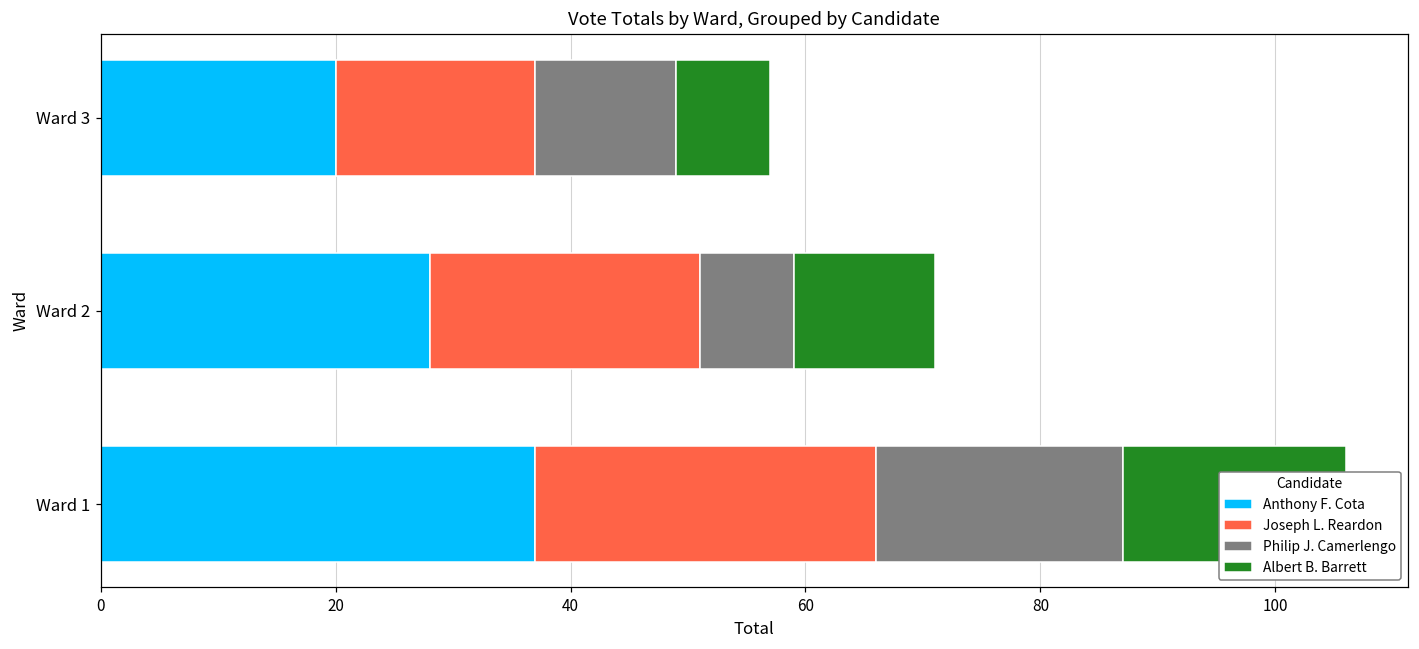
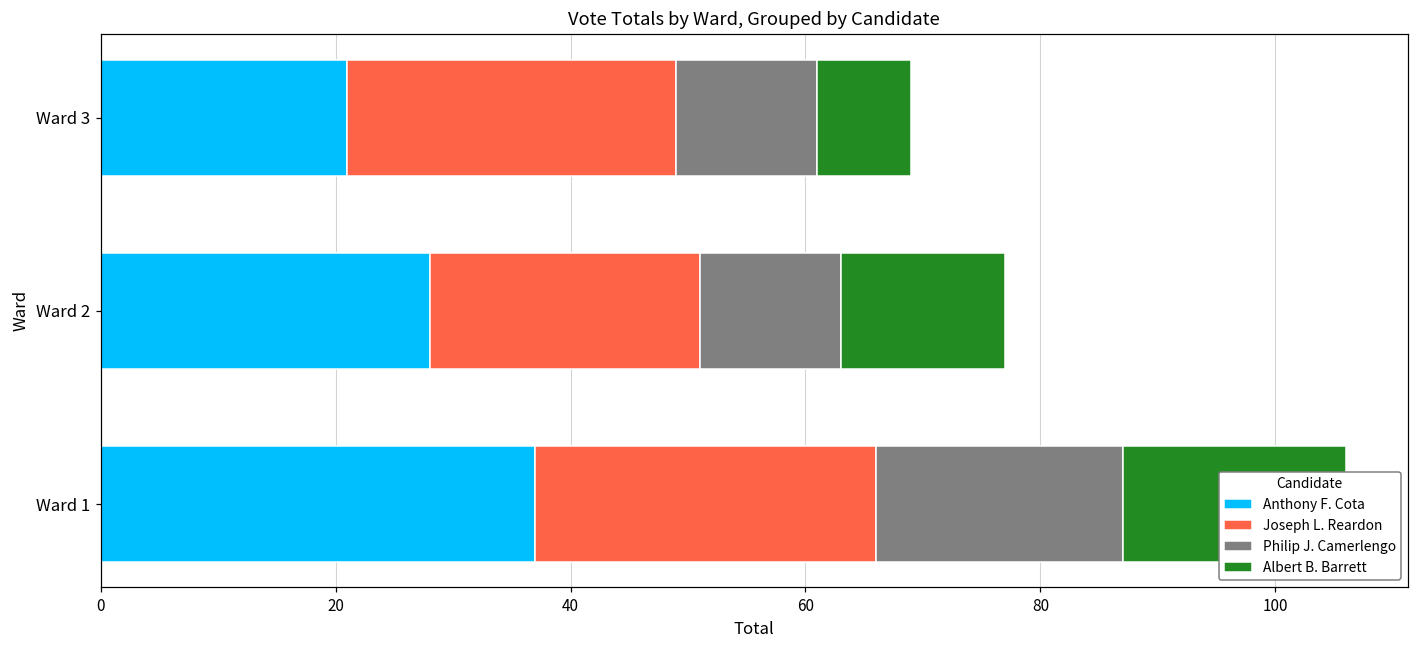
Anthony F. Cota, Ward 3: 20 -> 21
Joseph L. Reardon, Ward 3: 17 -> 28
Philip J. Camerlengo, Ward 2: 8 -> 12
Albert B. Barrett, Ward 2: 12 -> 14
